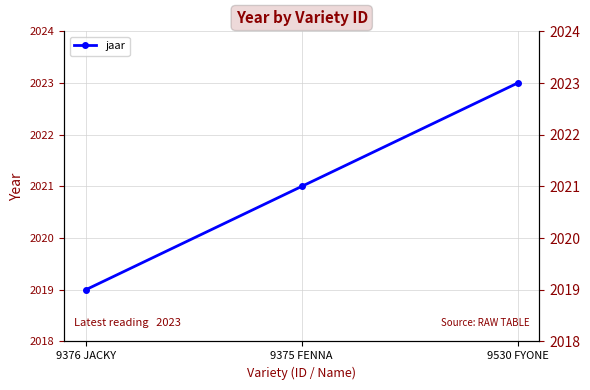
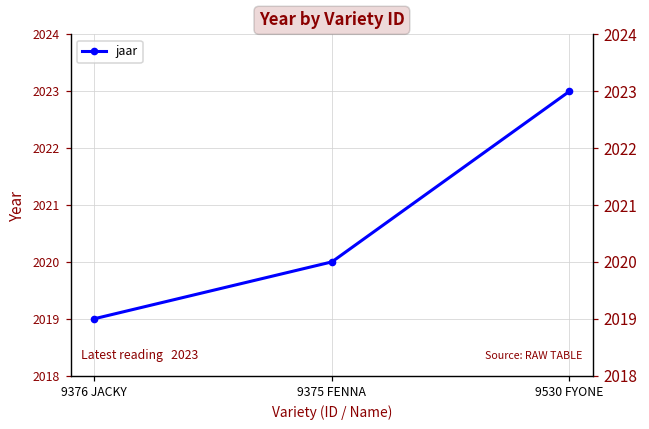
9375 FENNA: 2021 -> 2020
